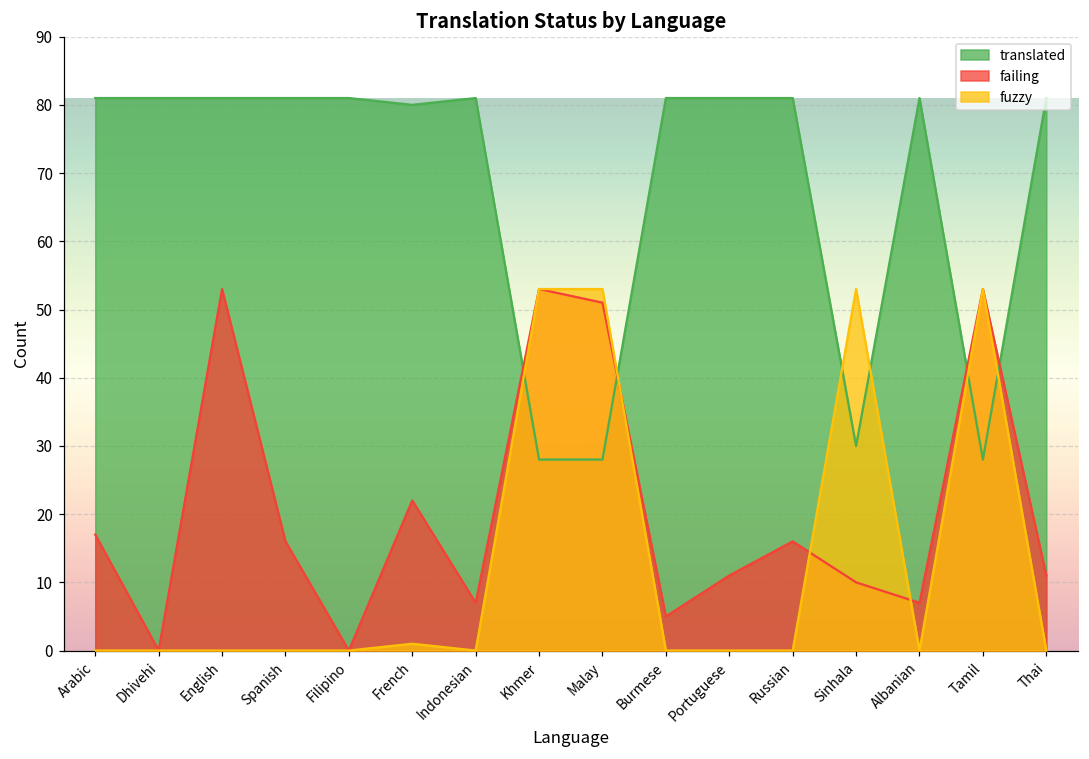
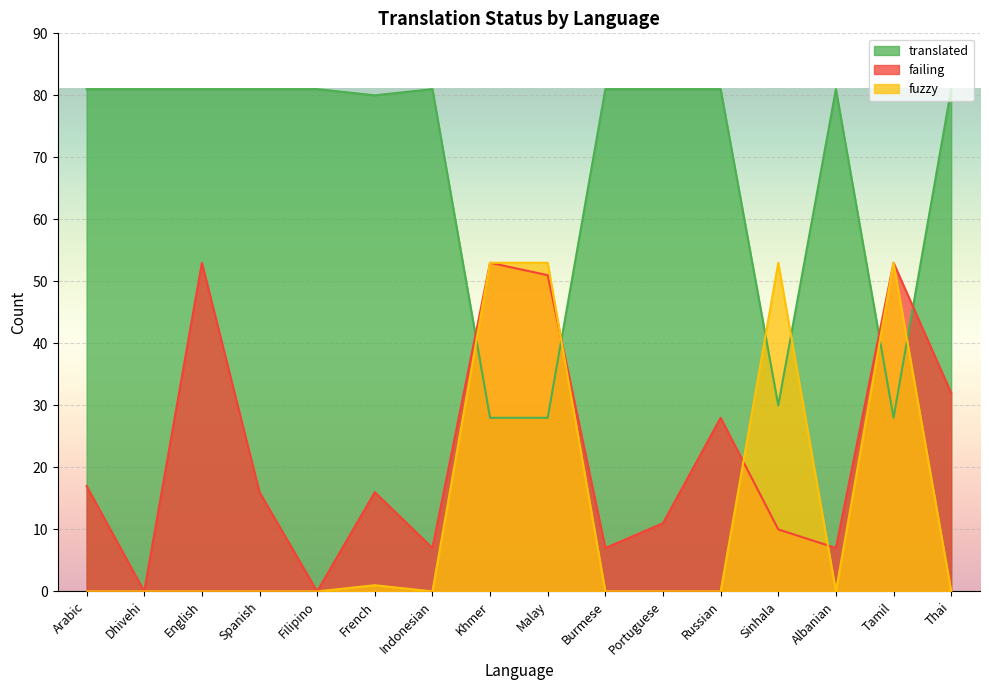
failing, French: 22 -> 16
failing, Burmese: 5 -> 7
failing, Russian: 16 -> 28
failing, Thai: 11 -> 32
